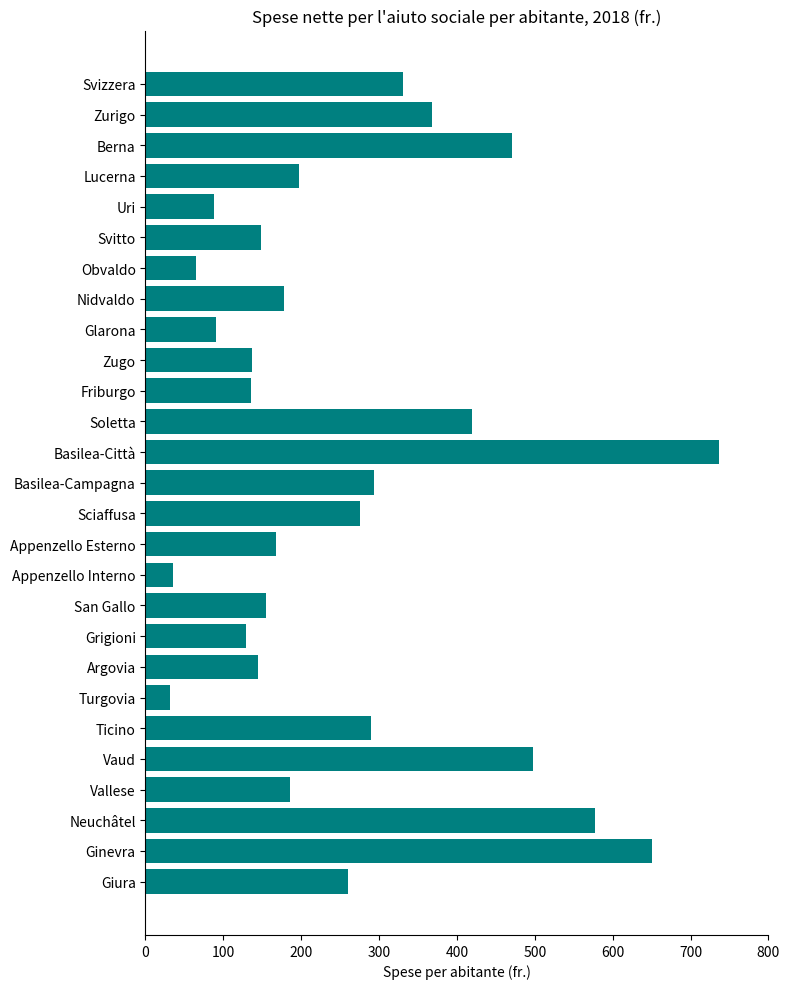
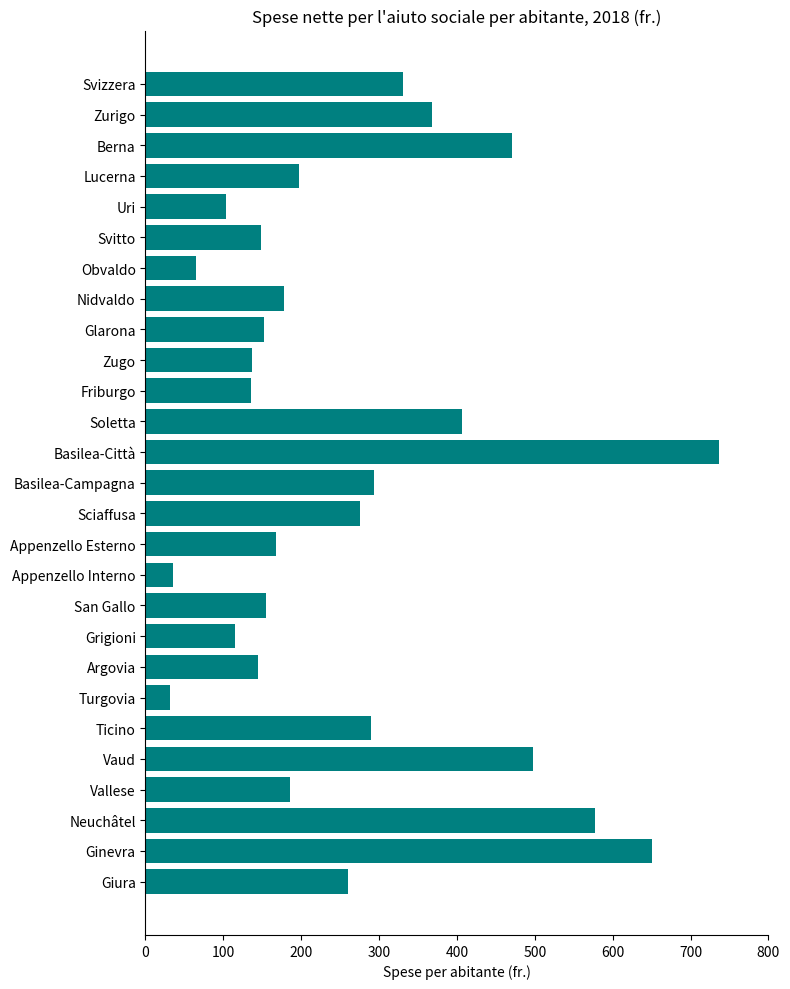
Uri: 90 -> 100
Glarona: 90 -> 150
Soletta: 420 -> 410
Grigioni: 130 -> 120
